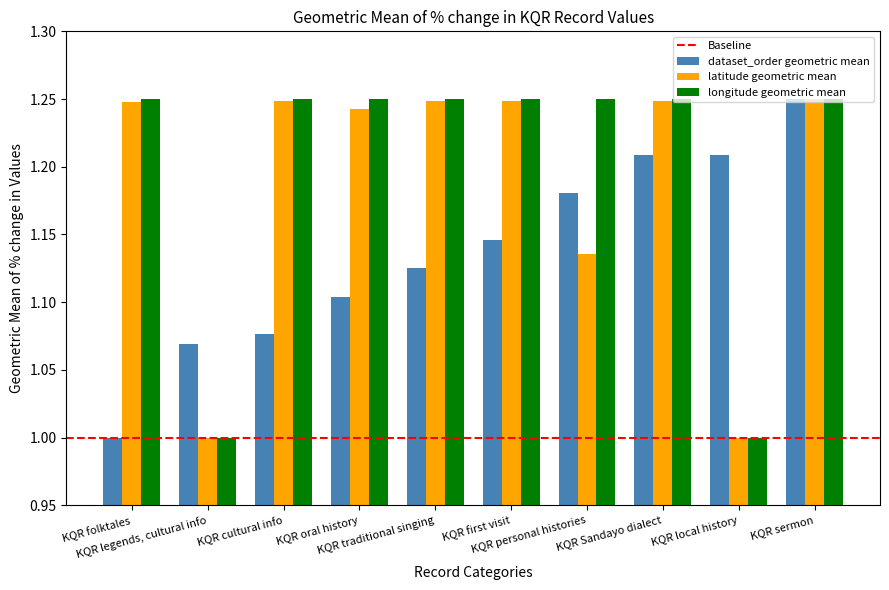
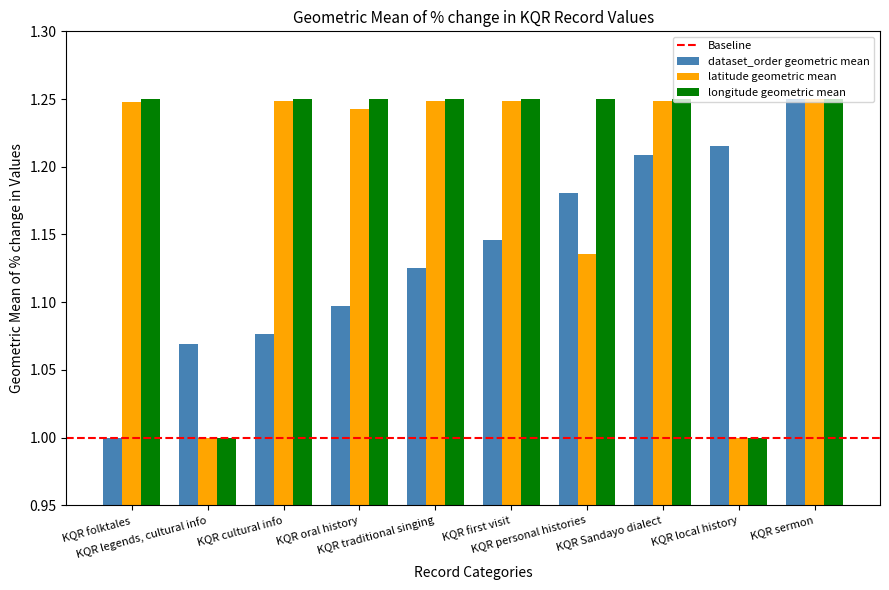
dataset_order geometric mean, KQR oral history: 1.104 -> 1.097
dataset_order geometric mean, KQR local history: 1.208 -> 1.215
